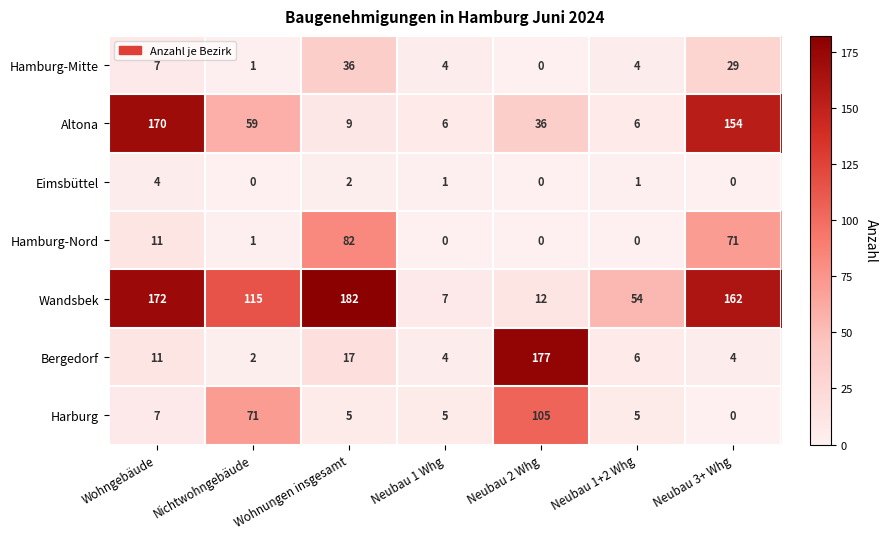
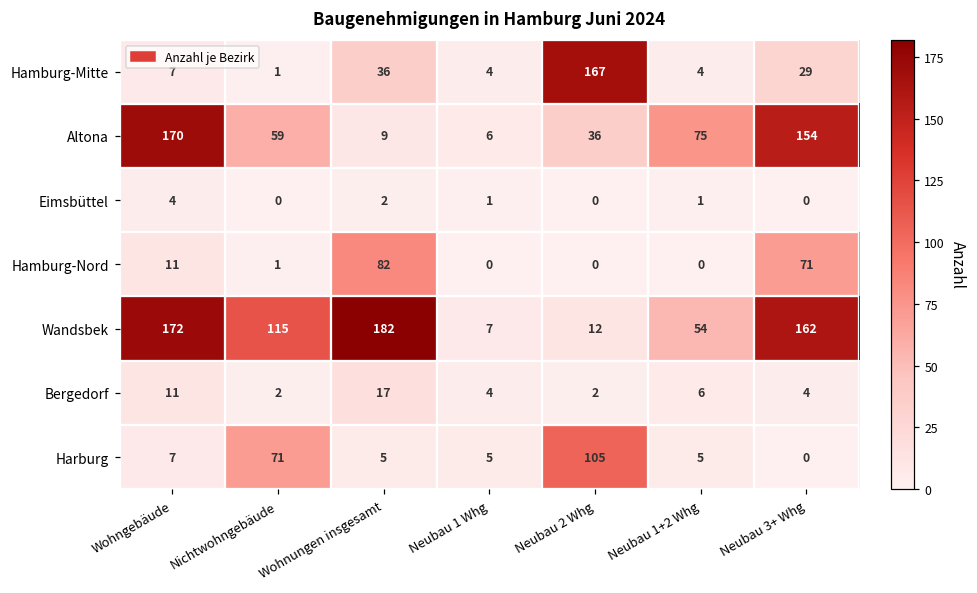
Hamburg-Mitte, Neubau 2 Whg: 0 -> 167
Altona, Neubau 1+2 Whg: 6 -> 75
Bergedorf, Neubau 2 Whg: 177 -> 2
